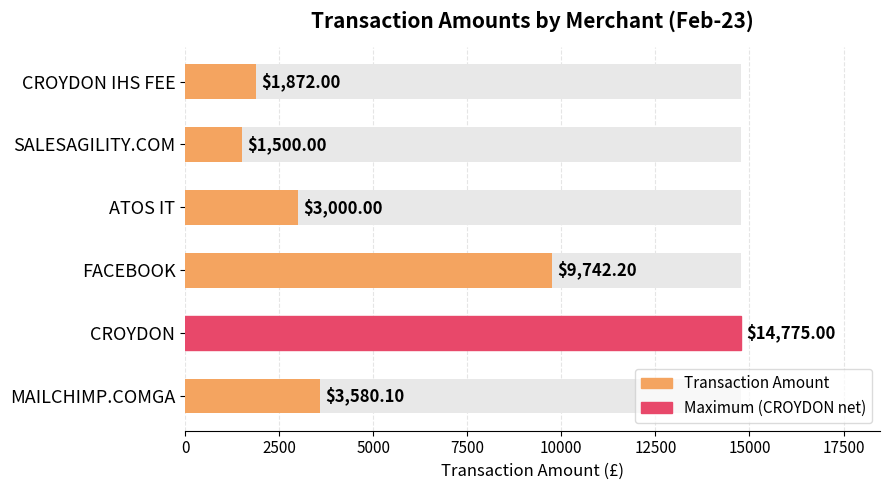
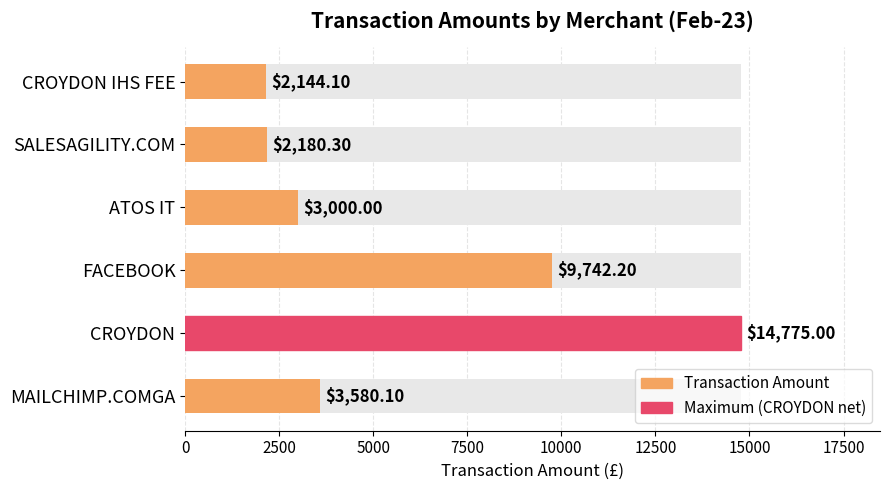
Transaction Amount, CROYDON IHS FEE: $1,872.00 -> $2,144.10
Transaction Amount, SALESAGILITY.COM: $1,500.00 -> $2,180.30
